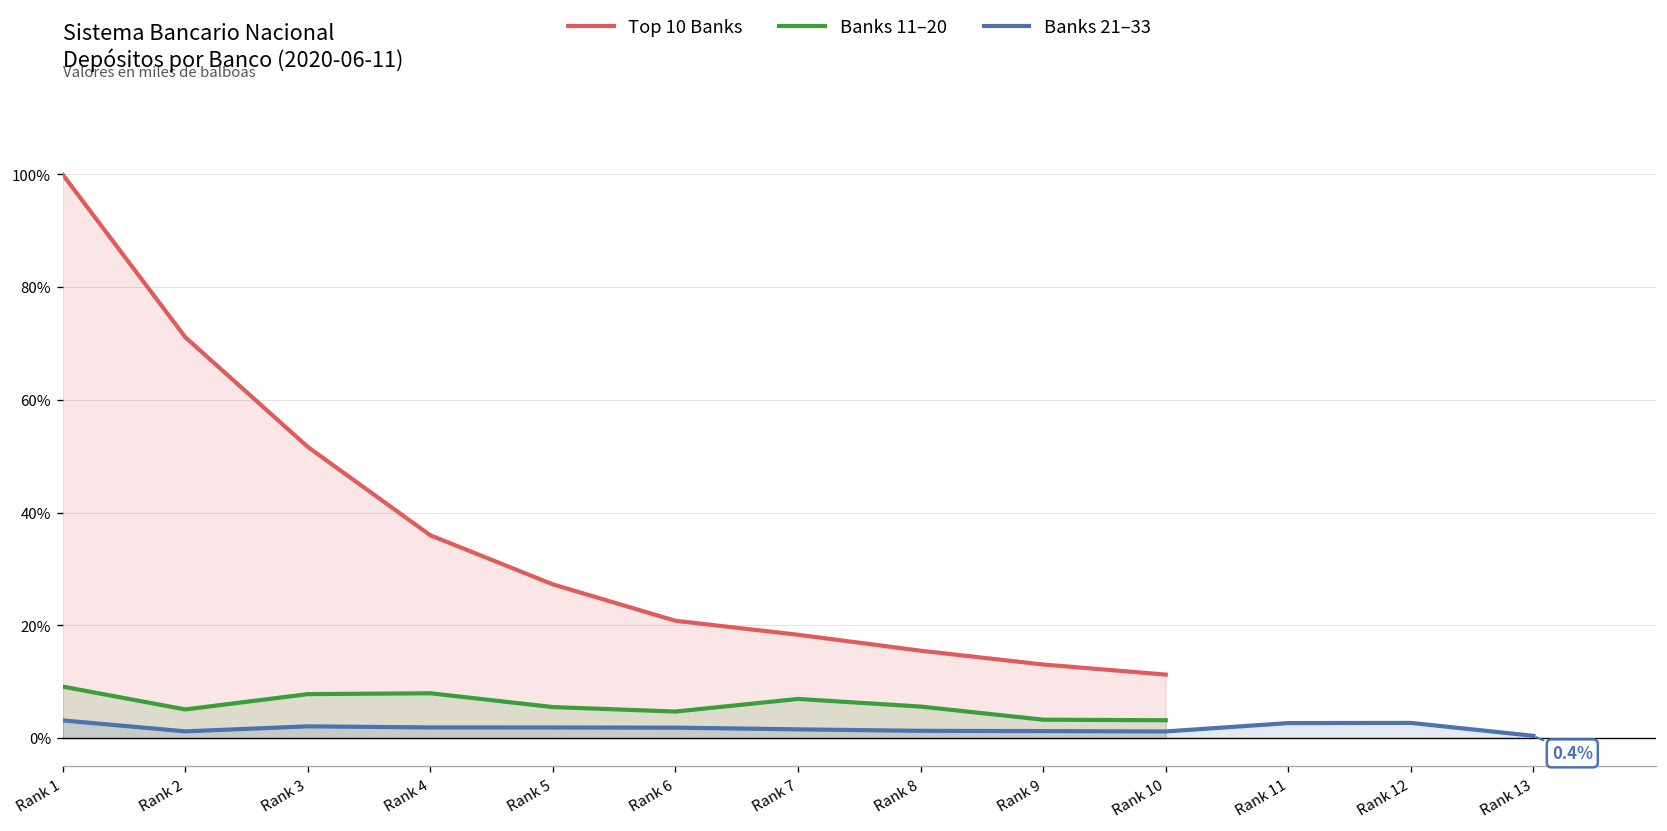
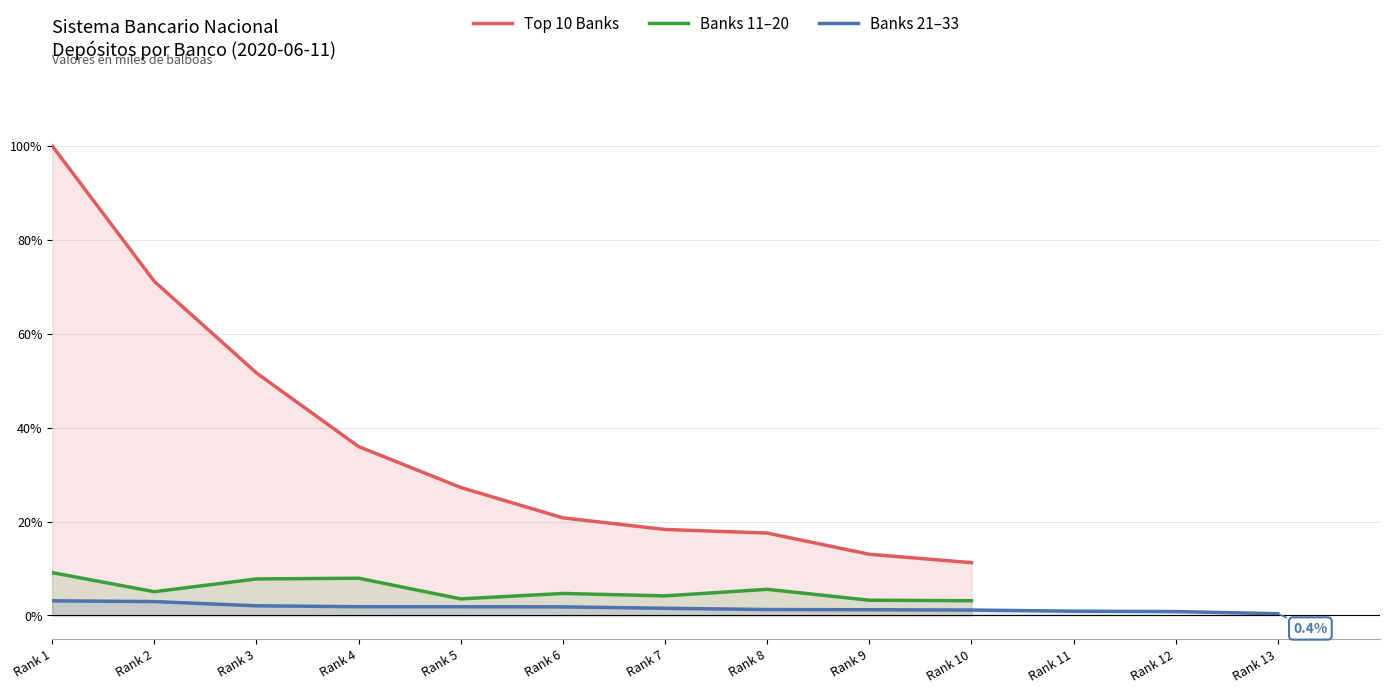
Banks 21–33, Rank 2: 1% -> 3%
Banks 11–20, Rank 5: 5% -> 4%
Banks 11–20, Rank 7: 7% -> 4%
Top 10 Banks, Rank 8: 15% -> 18%
Banks 21–33, Rank 11: 3% -> 1%
Banks 21–33, Rank 12: 3% -> 1%
